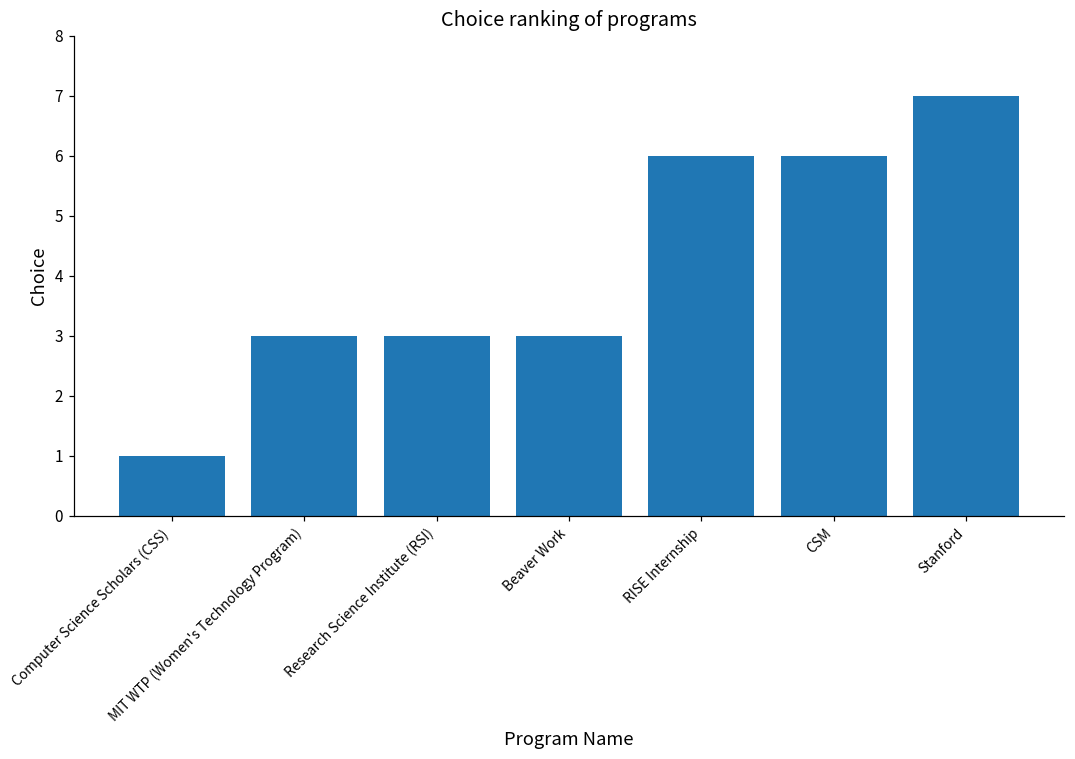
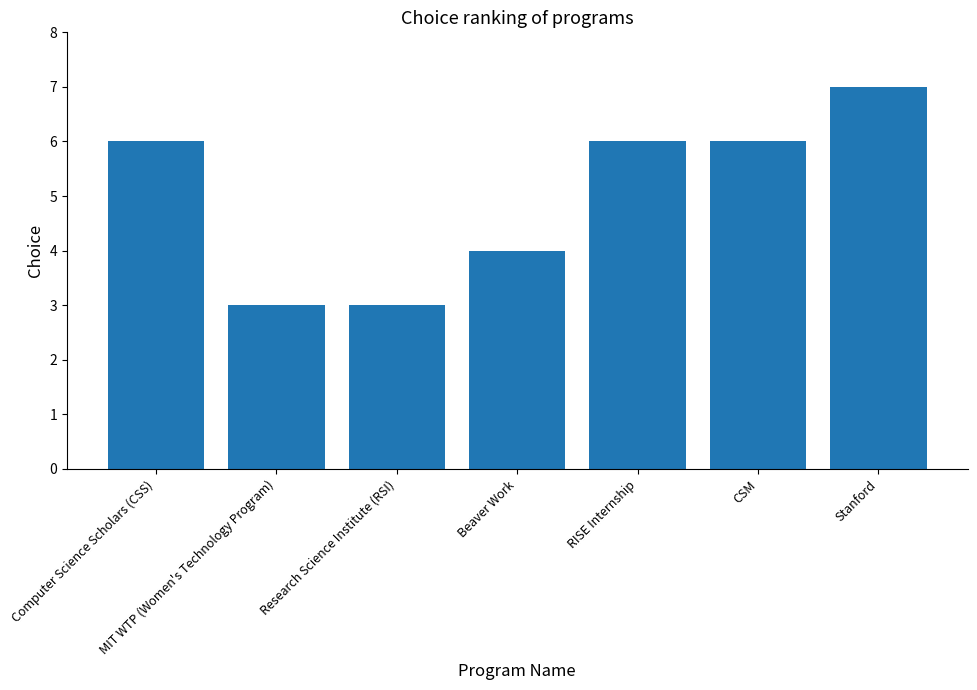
Computer Science Scholars (CSS): 1 -> 6
Beaver Work: 3 -> 4
